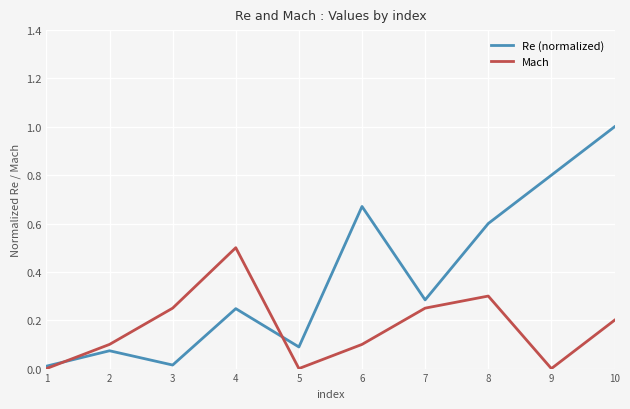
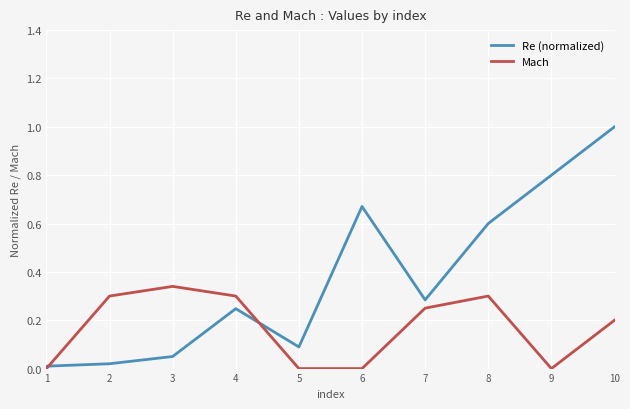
Re (normalized), 2: 0.07 -> 0.02
Mach, 2: 0.1 -> 0.3
Re (normalized), 3: 0.01 -> 0.05
Mach, 3: 0.25 -> 0.34
Mach, 4: 0.5 -> 0.3
Mach, 6: 0.1 -> 0.0
